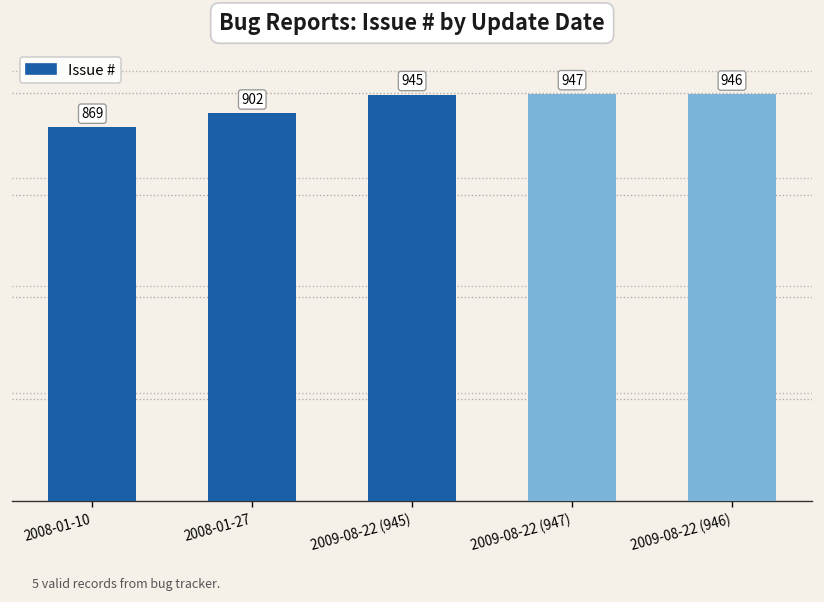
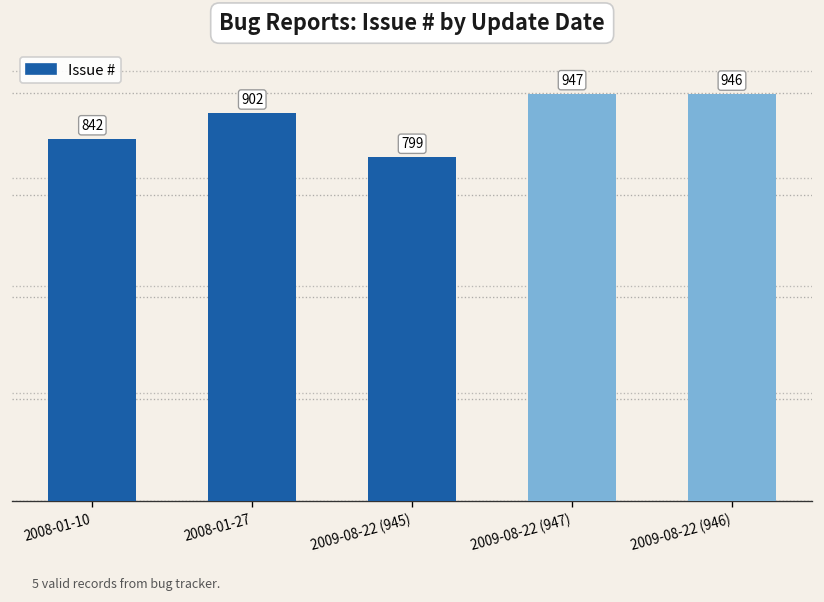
2008-01-10: 869 -> 842
2009-08-22 (945): 945 -> 799
